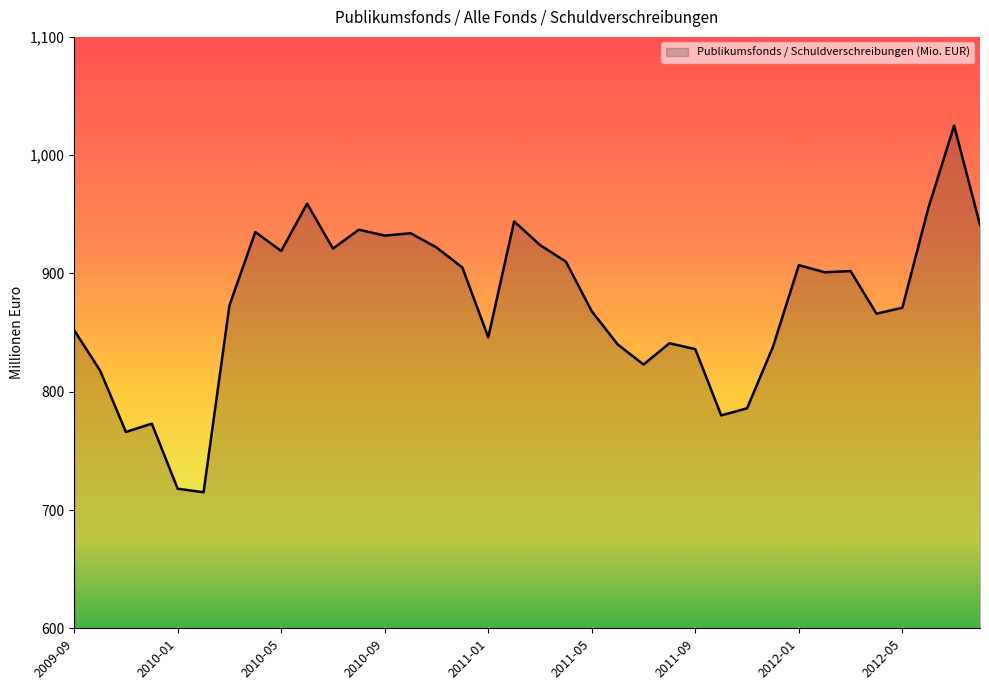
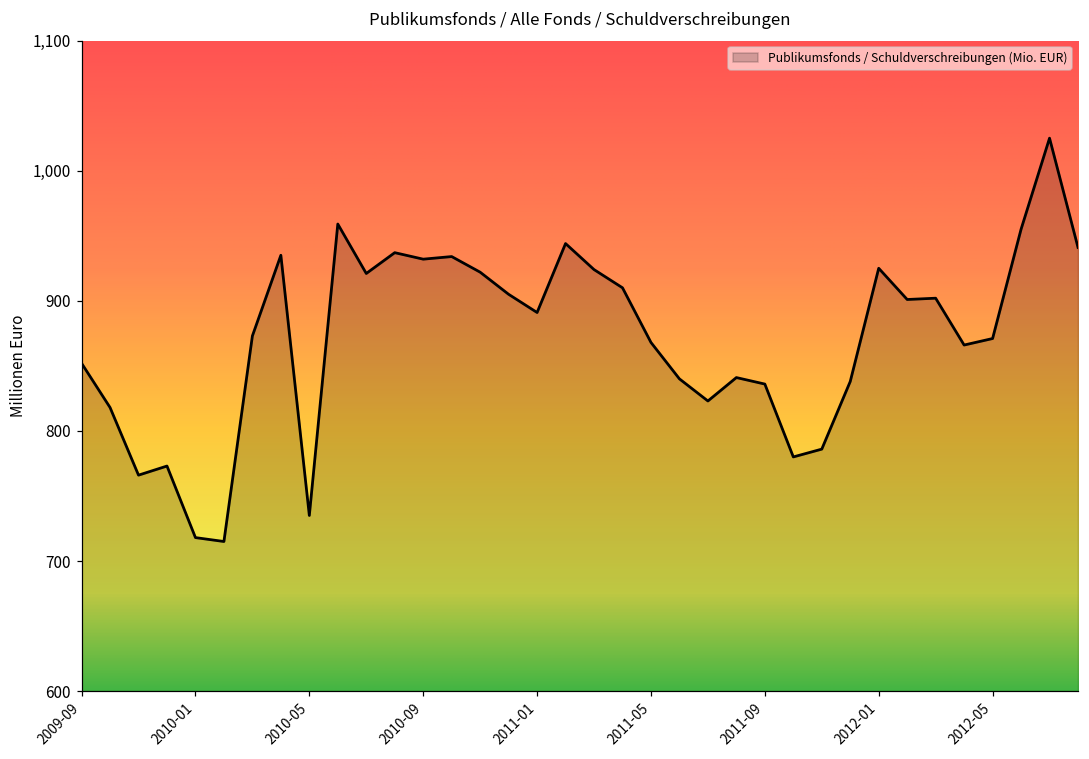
2010-05: 919 -> 735
2011-01: 846 -> 891
2012-01: 907 -> 925
